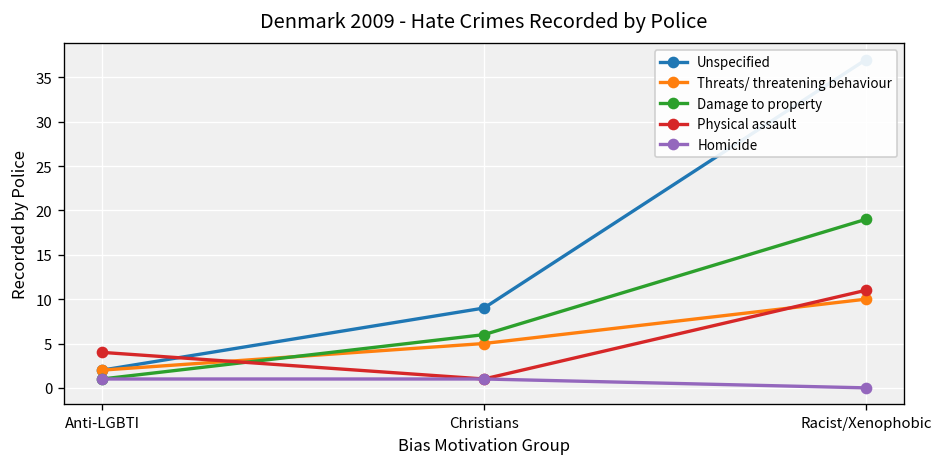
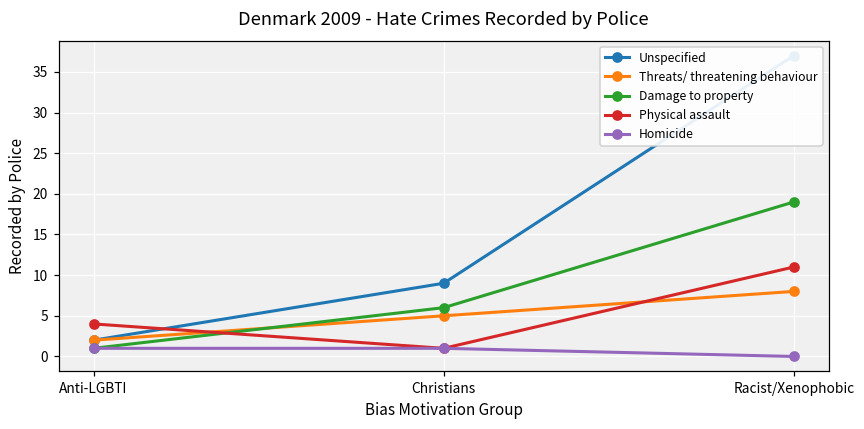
Threats/ threatening behaviour, Racist/Xenophobic: 10 -> 8
